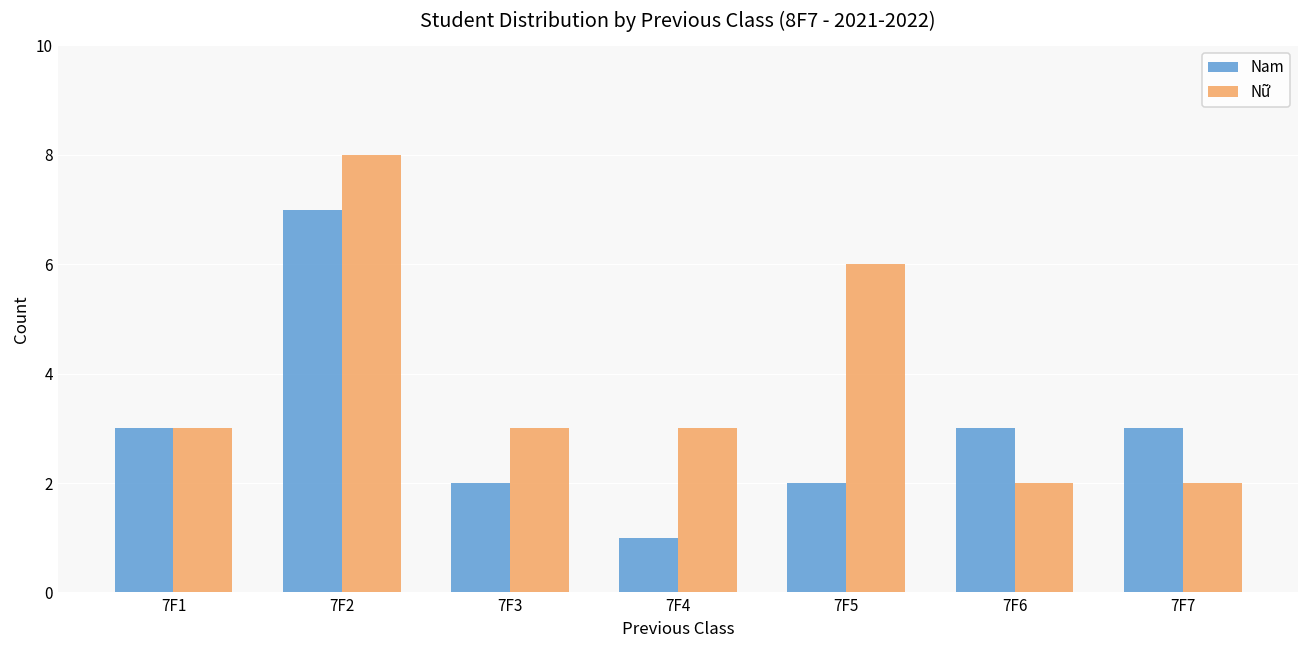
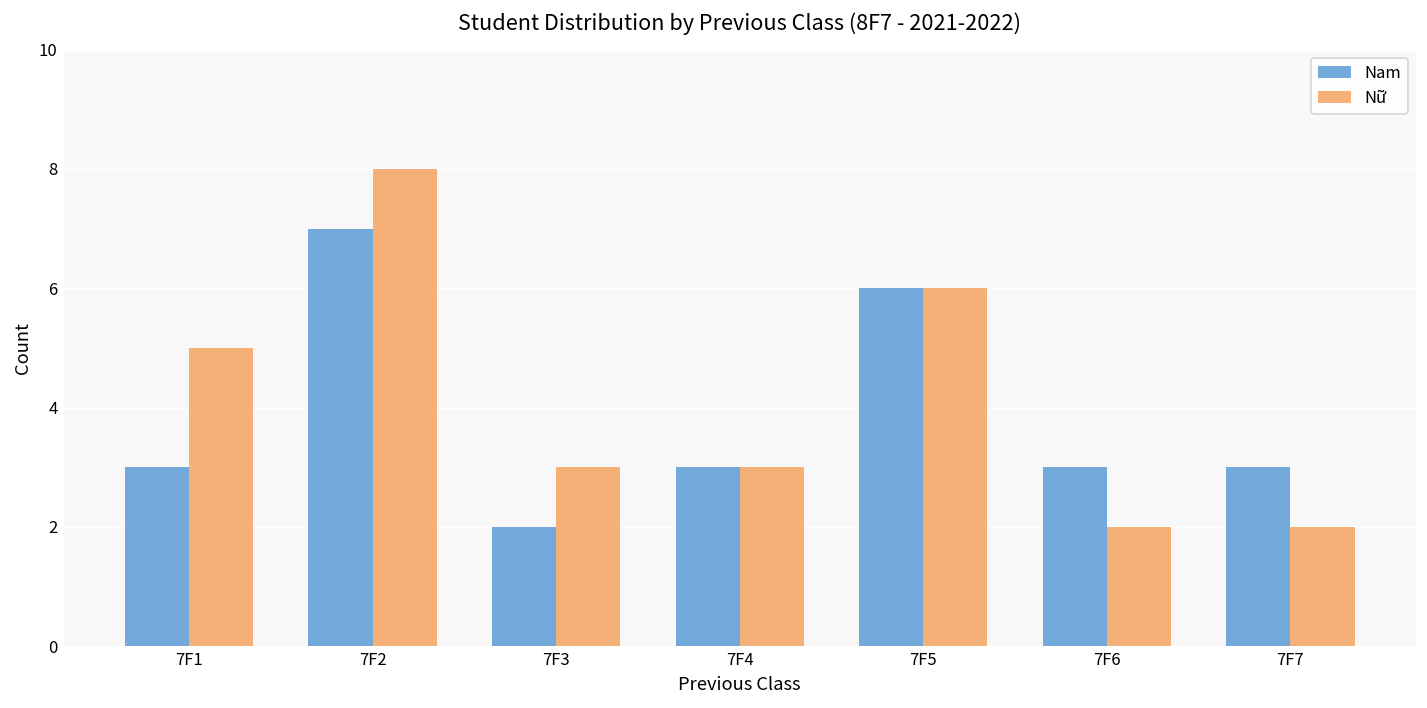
Nữ, 7F1: 3 -> 5
Nam, 7F4: 1 -> 3
Nam, 7F5: 2 -> 6
